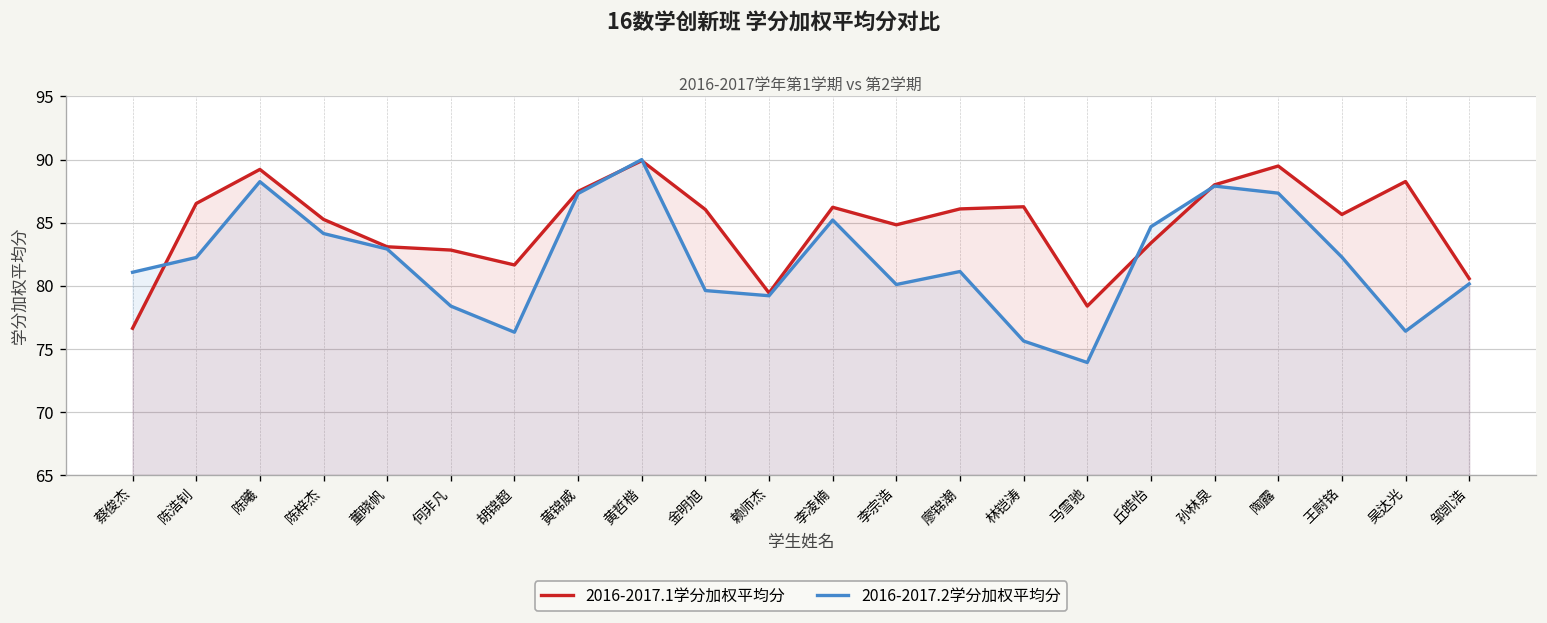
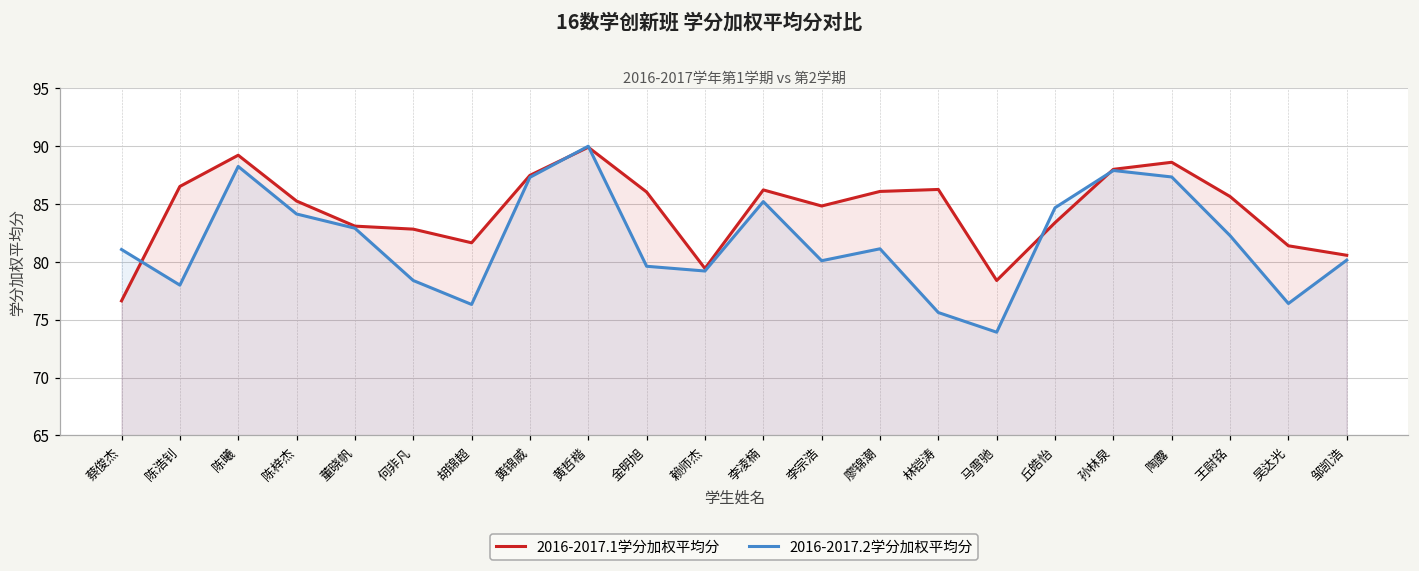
2016-2017.2学分加权平均分, 陈浩钊: 82.2 -> 78.0
2016-2017.1学分加权平均分, 陶露: 89.5 -> 88.6
2016-2017.1学分加权平均分, 吴达光: 88.3 -> 81.4
